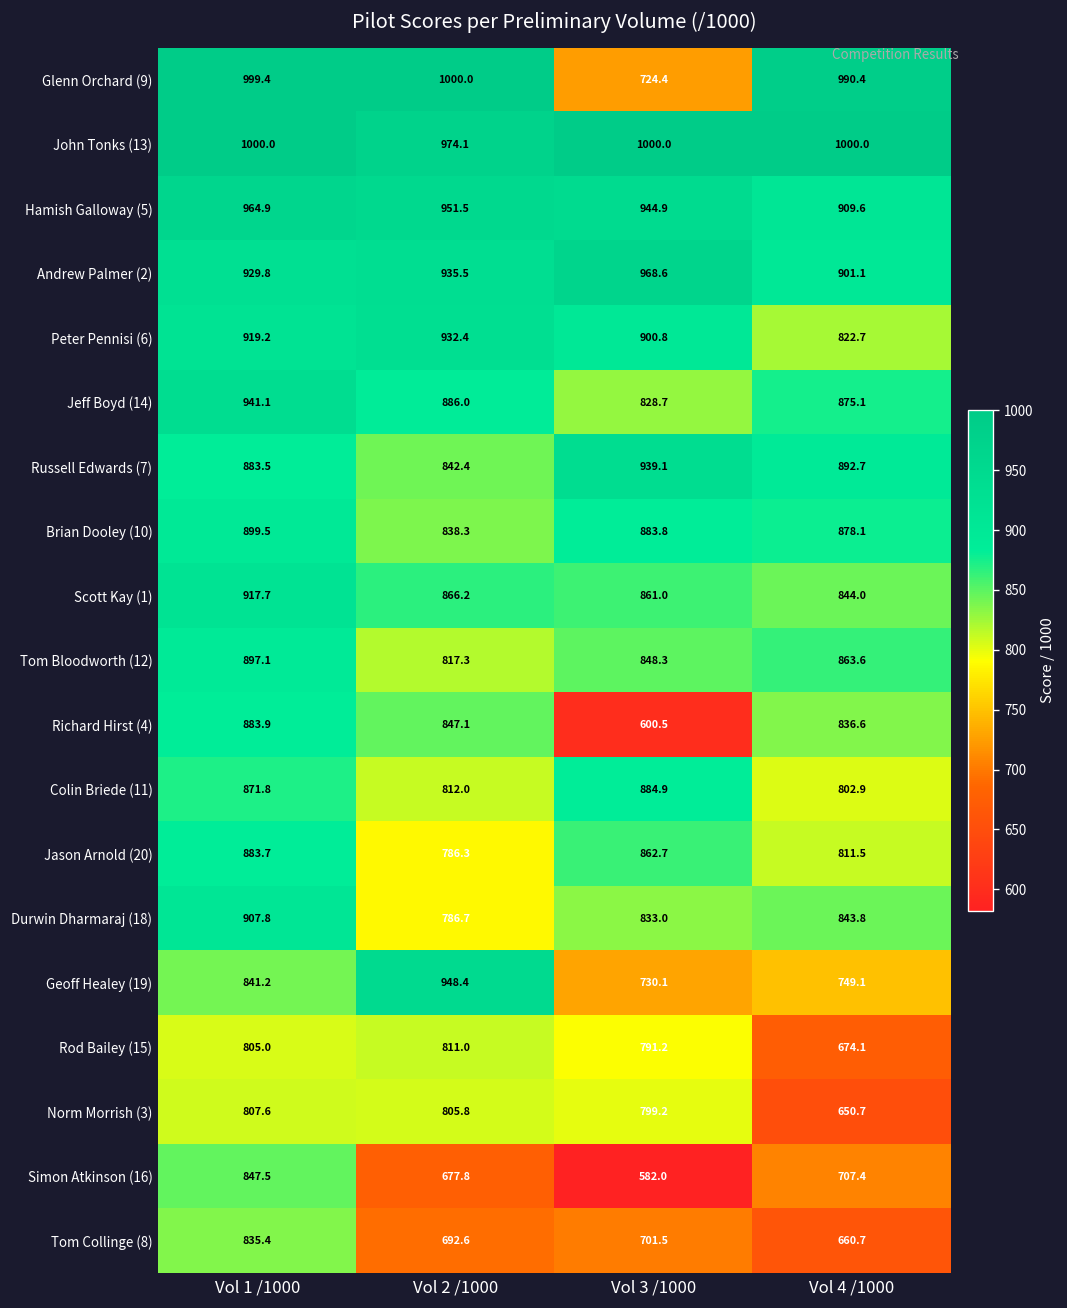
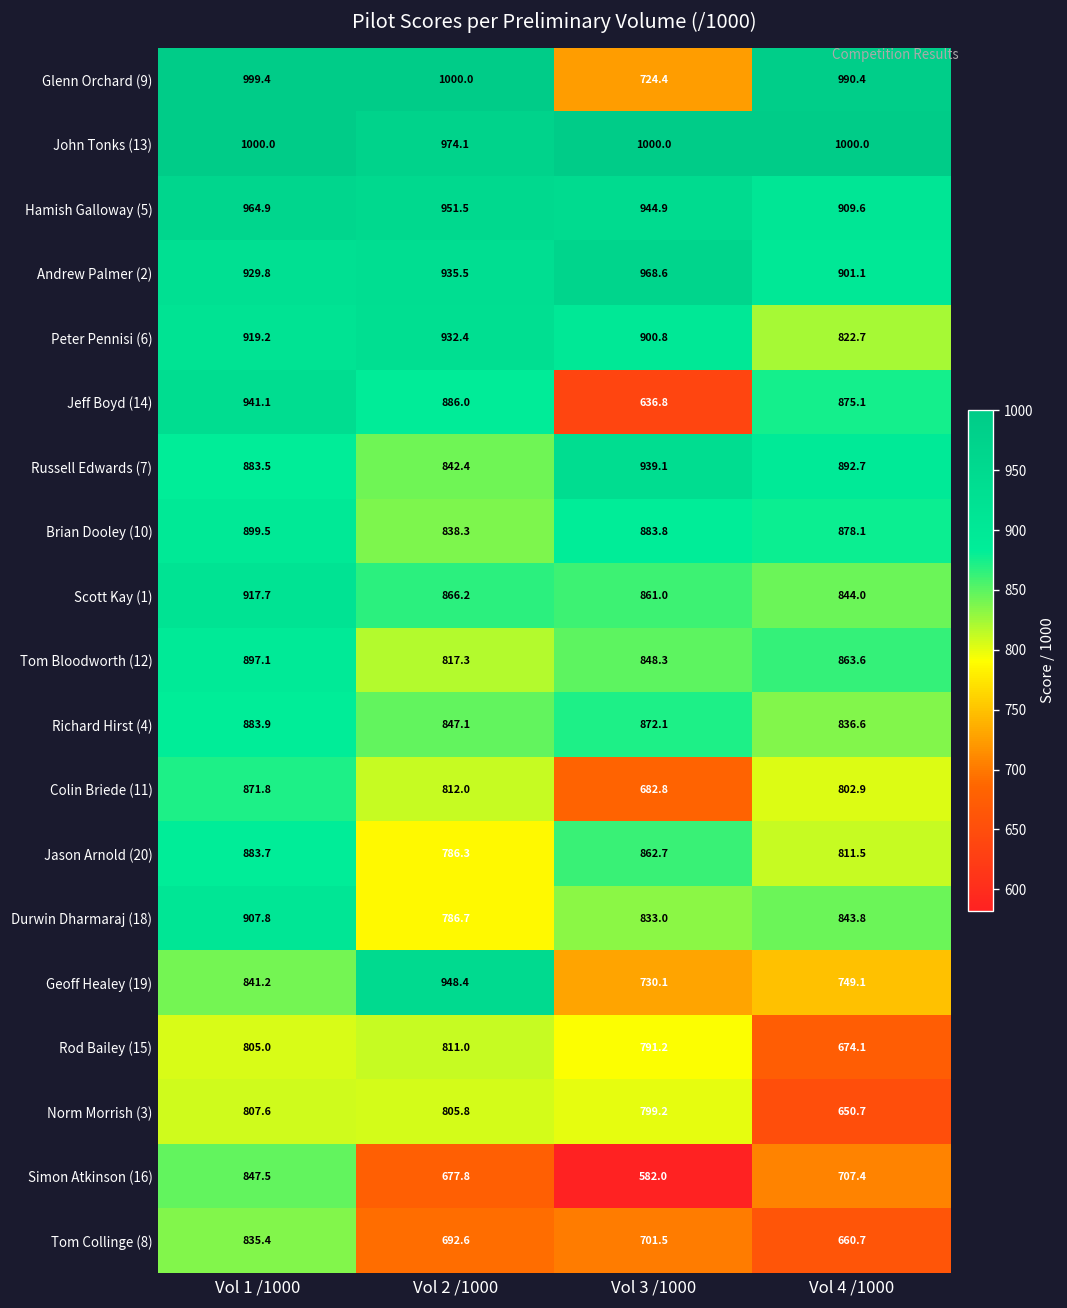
Jeff Boyd (14), Vol 3 /1000: 828.7 -> 636.8
Richard Hirst (4), Vol 3 /1000: 600.5 -> 872.1
Colin Briede (11), Vol 3 /1000: 884.9 -> 682.8
